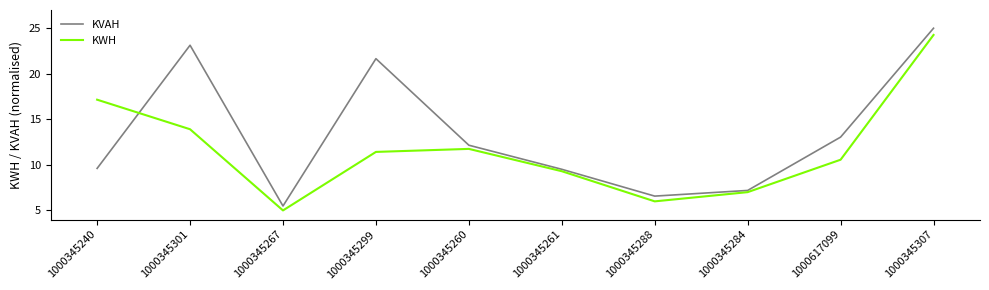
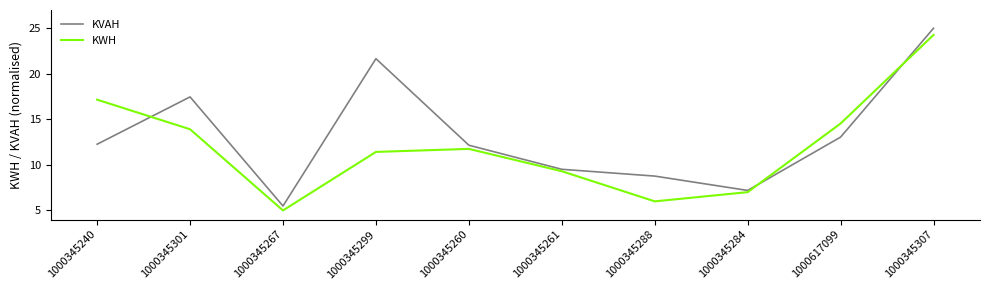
KVAH, 1000345240: 10 -> 12
KVAH, 1000345301: 23 -> 17
KVAH, 1000345288: 7 -> 9
KWH, 1000617099: 11 -> 15
